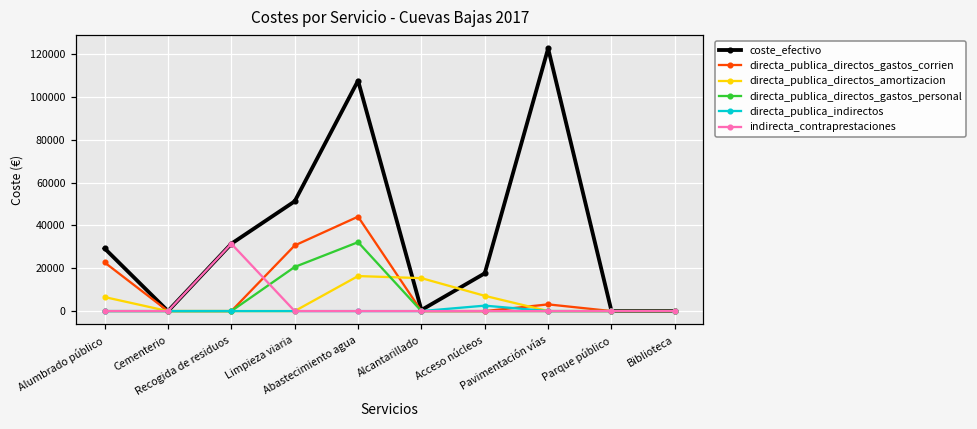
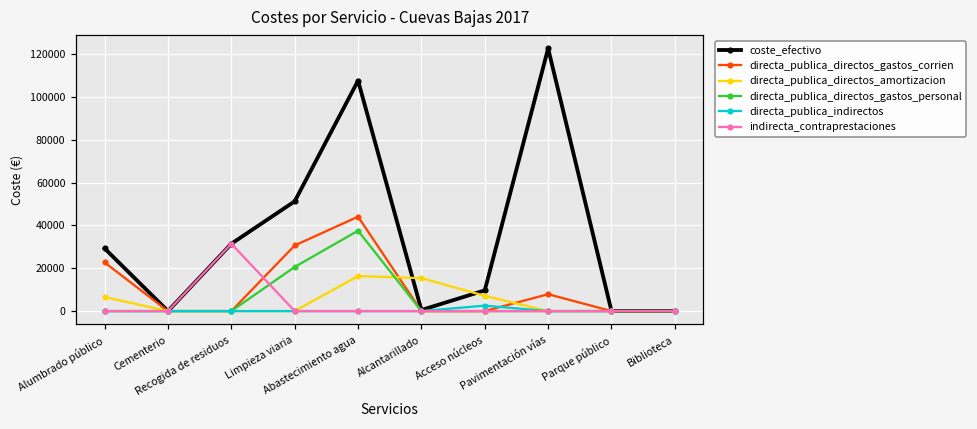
directa_publica_directos_gastos_personal, Abastecimiento agua: 32000 -> 38000
coste_efectivo, Acceso núcleos: 18000 -> 10000
directa_publica_directos_gastos_corrien, Pavimentación vías: 3000 -> 8000
